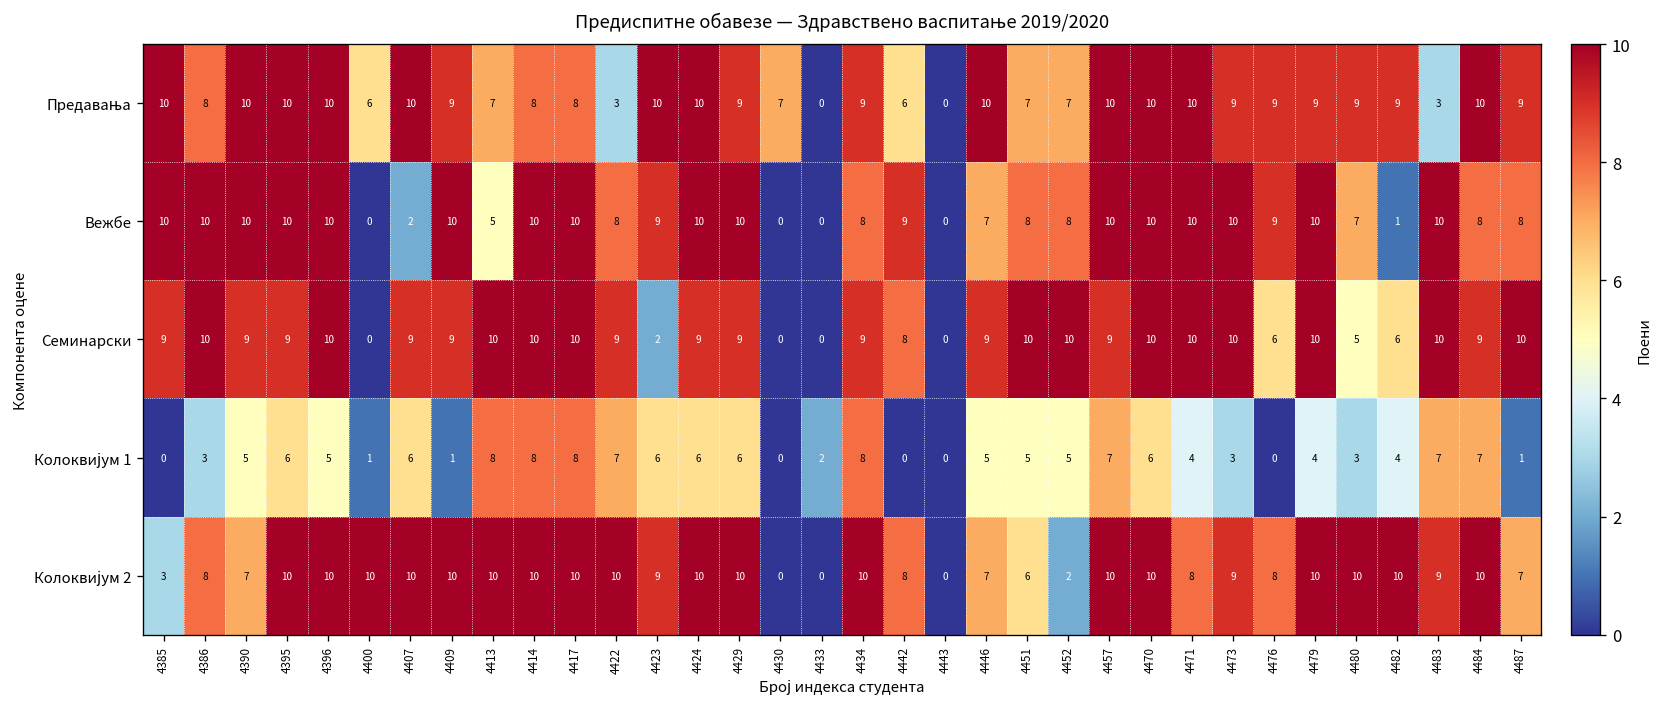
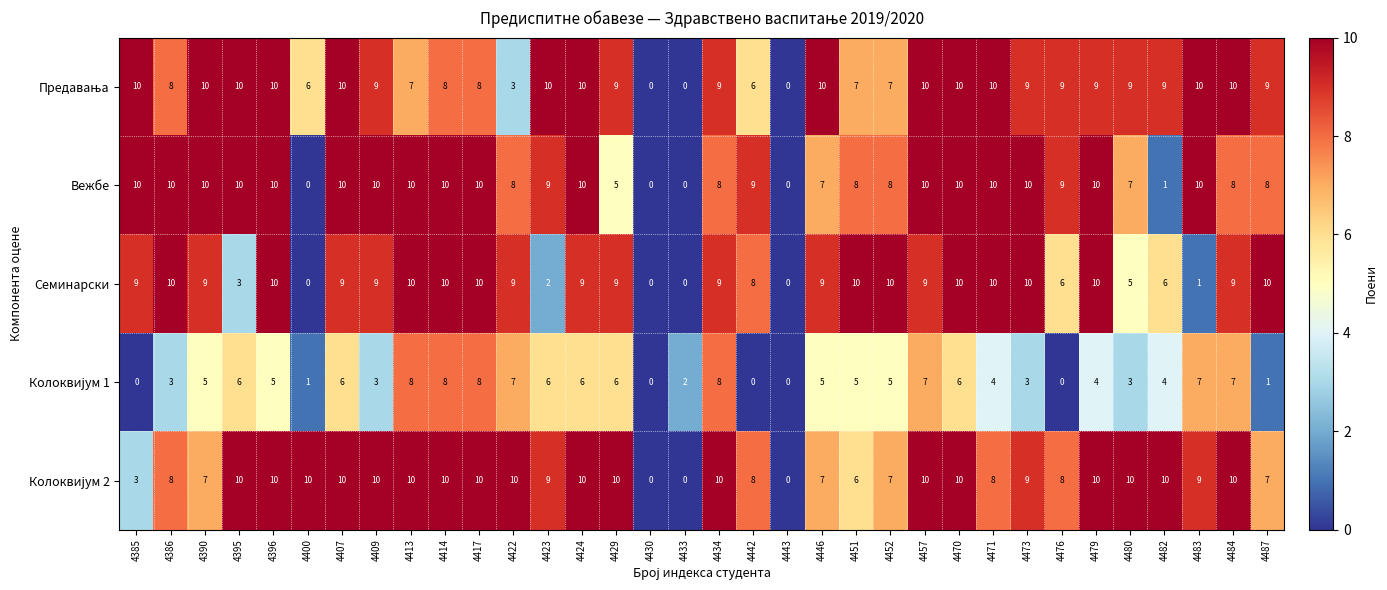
Предавања, 4430: 7 -> 0
Предавања, 4483: 3 -> 10
Вежбе, 4407: 2 -> 10
Вежбе, 4413: 5 -> 10
Вежбе, 4429: 10 -> 5
Семинарски, 4395: 9 -> 3
Семинарски, 4483: 10 -> 1
Колоквијум 1, 4409: 1 -> 3
Колоквијум 2, 4452: 2 -> 7
